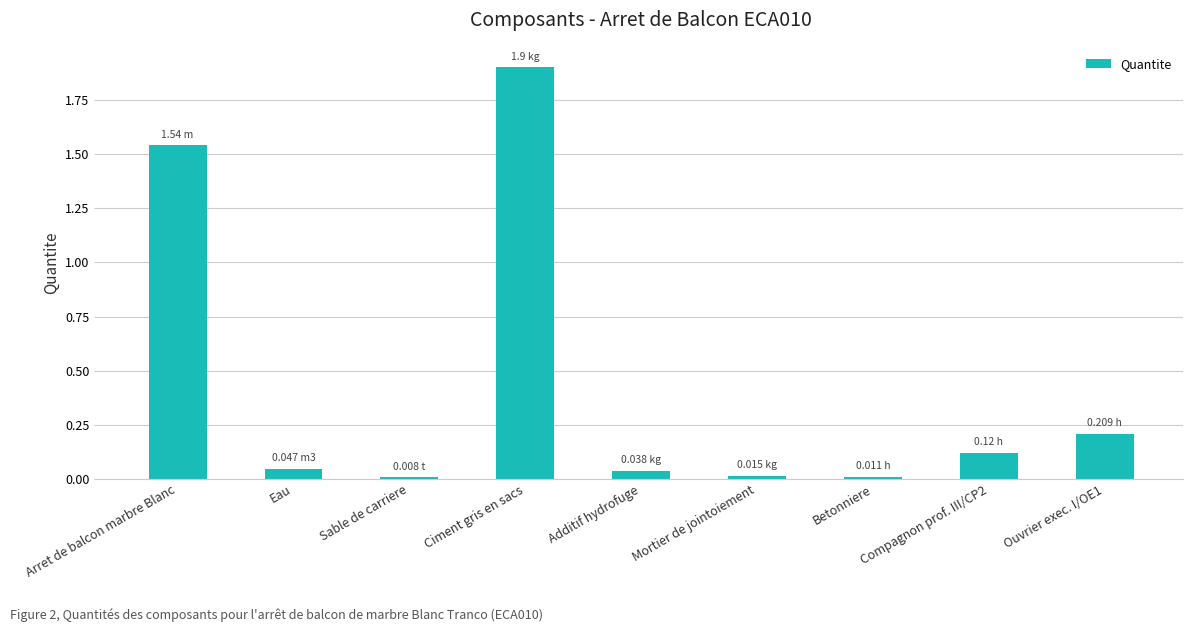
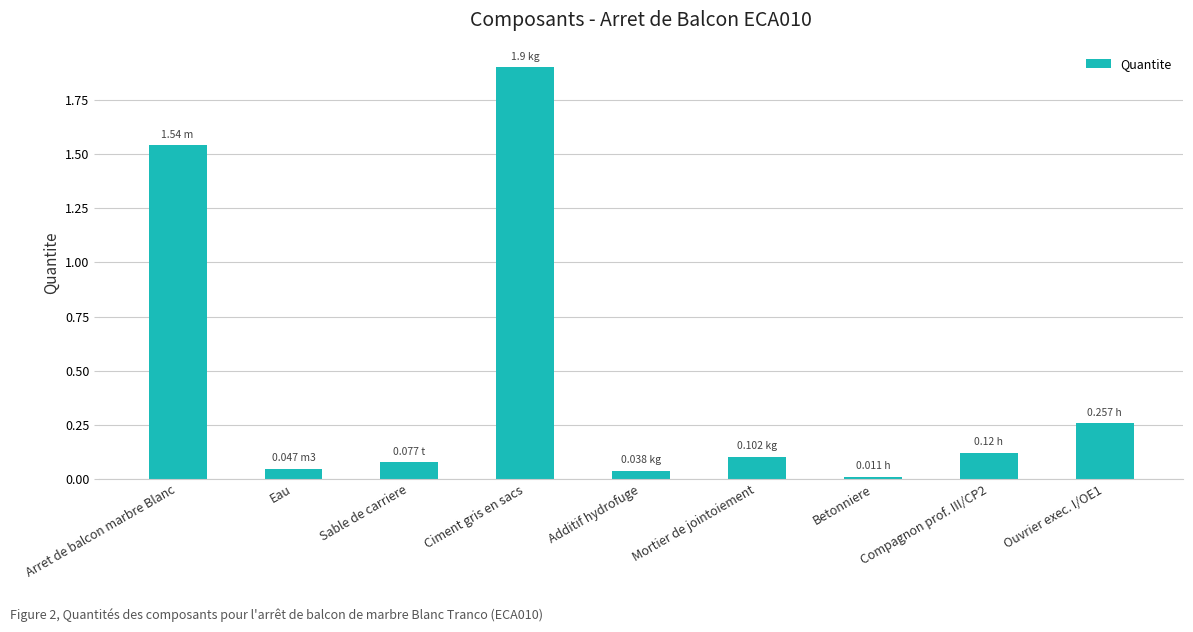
Sable de carriere: 0.008 -> 0.077
Mortier de jointoiement: 0.015 -> 0.102
Ouvrier exec. I/OE1: 0.209 -> 0.257
